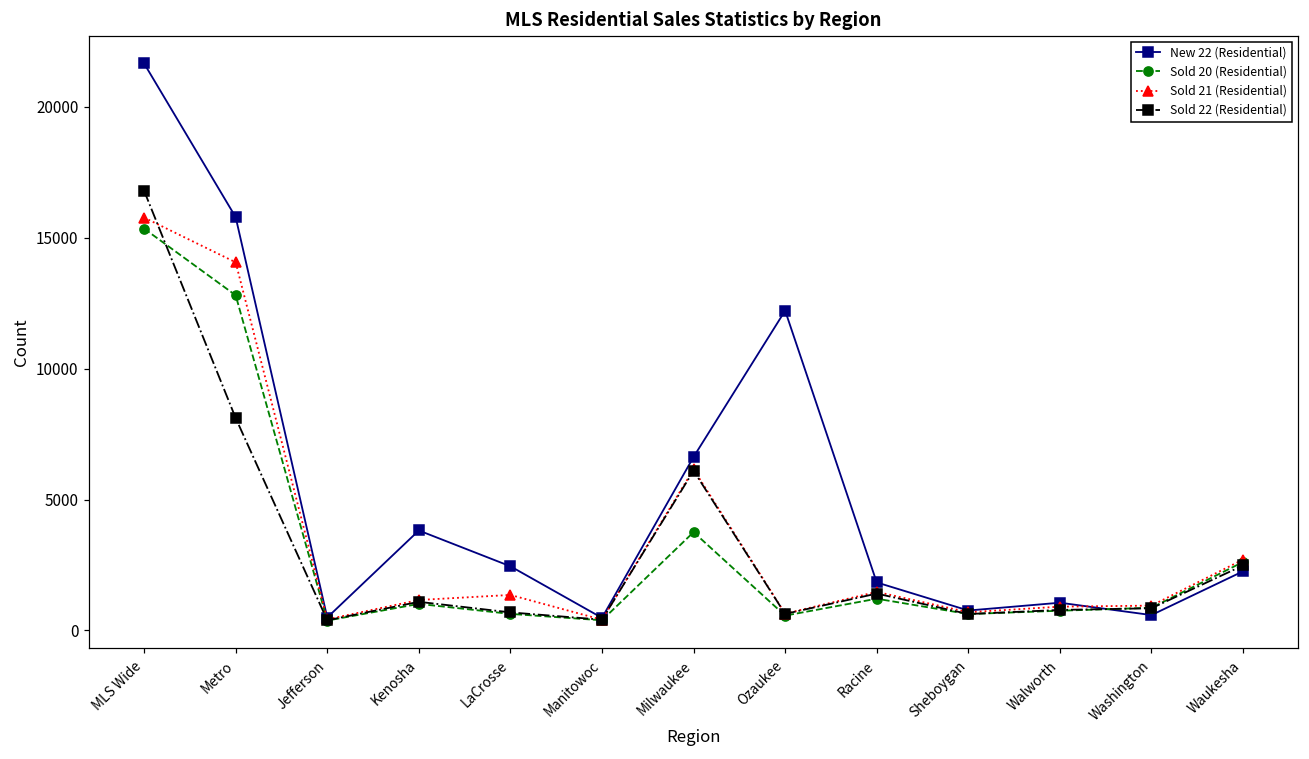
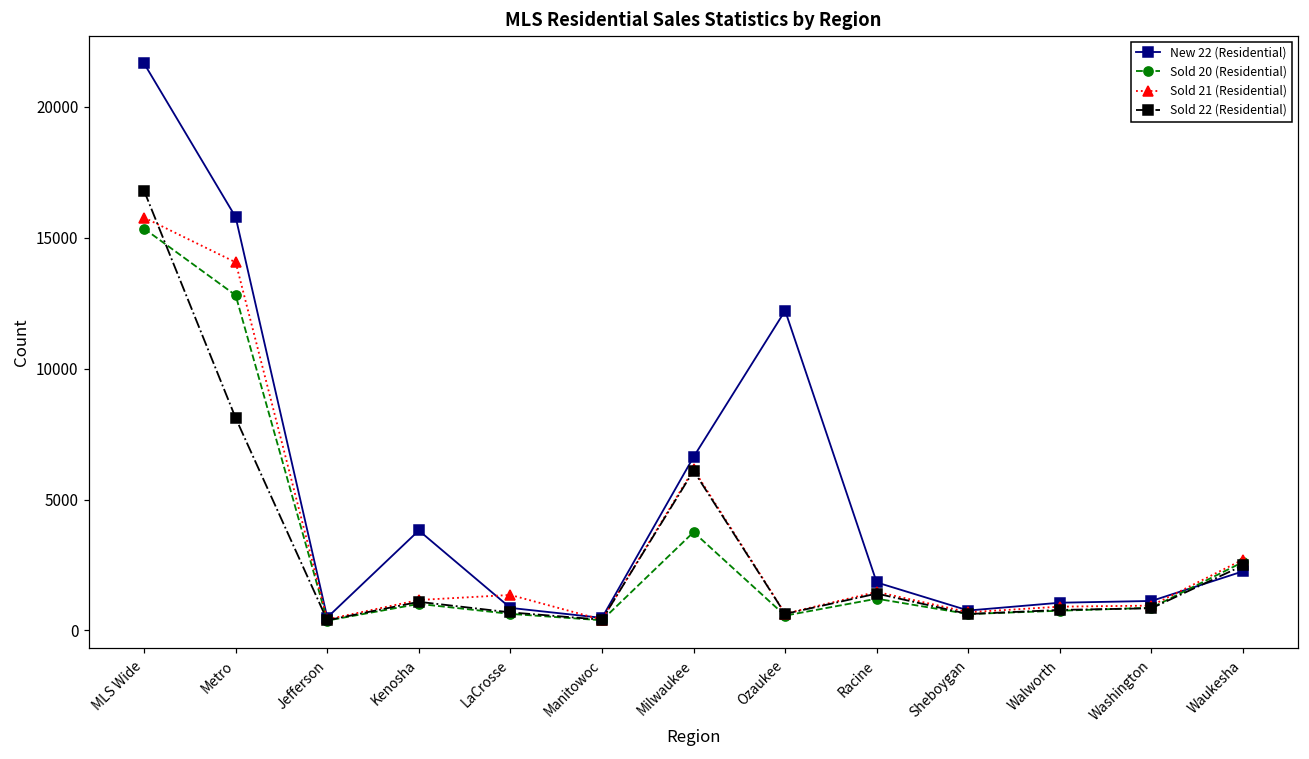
New 22 (Residential), LaCrosse: 2500 -> 900
New 22 (Residential), Washington: 600 -> 1100
